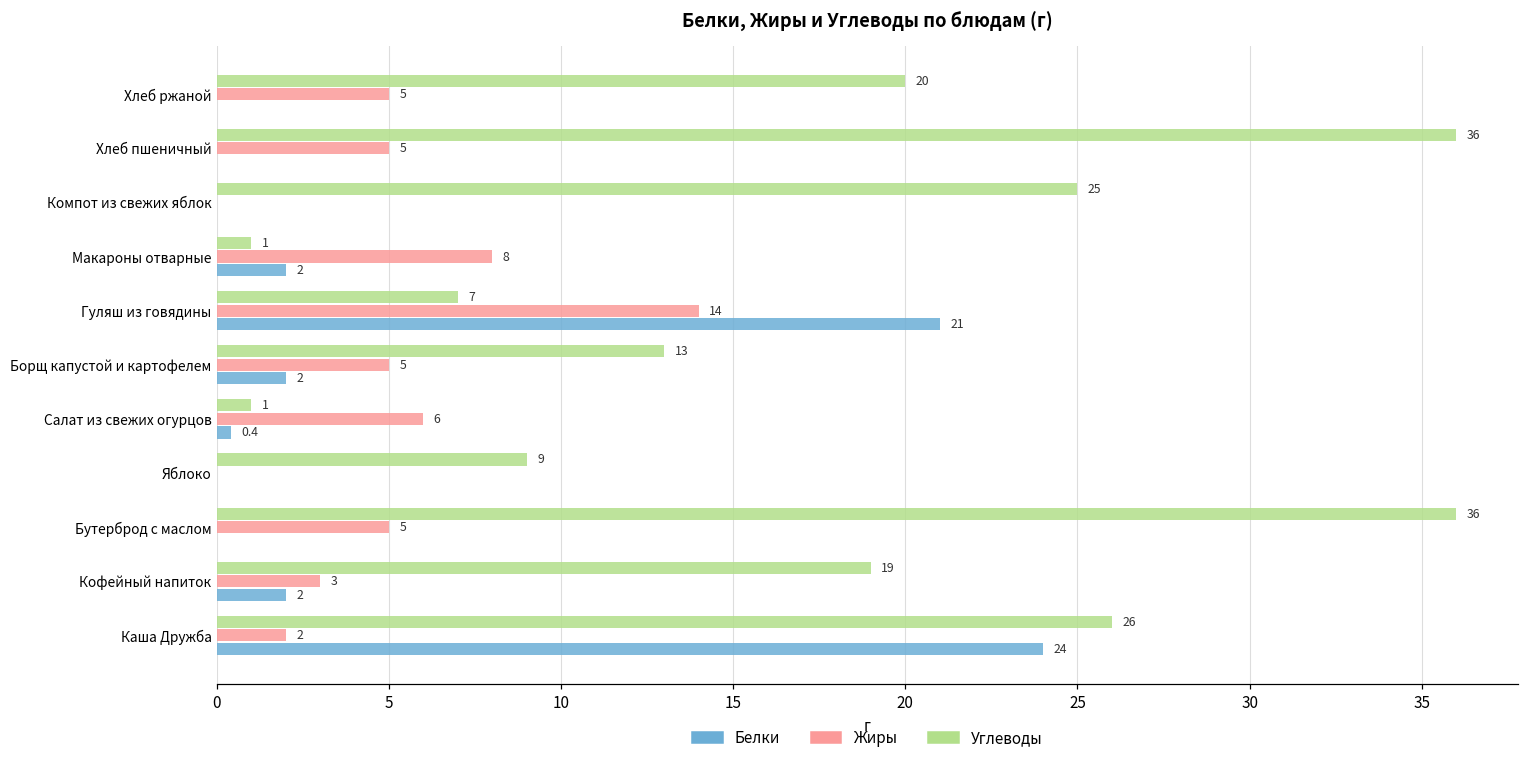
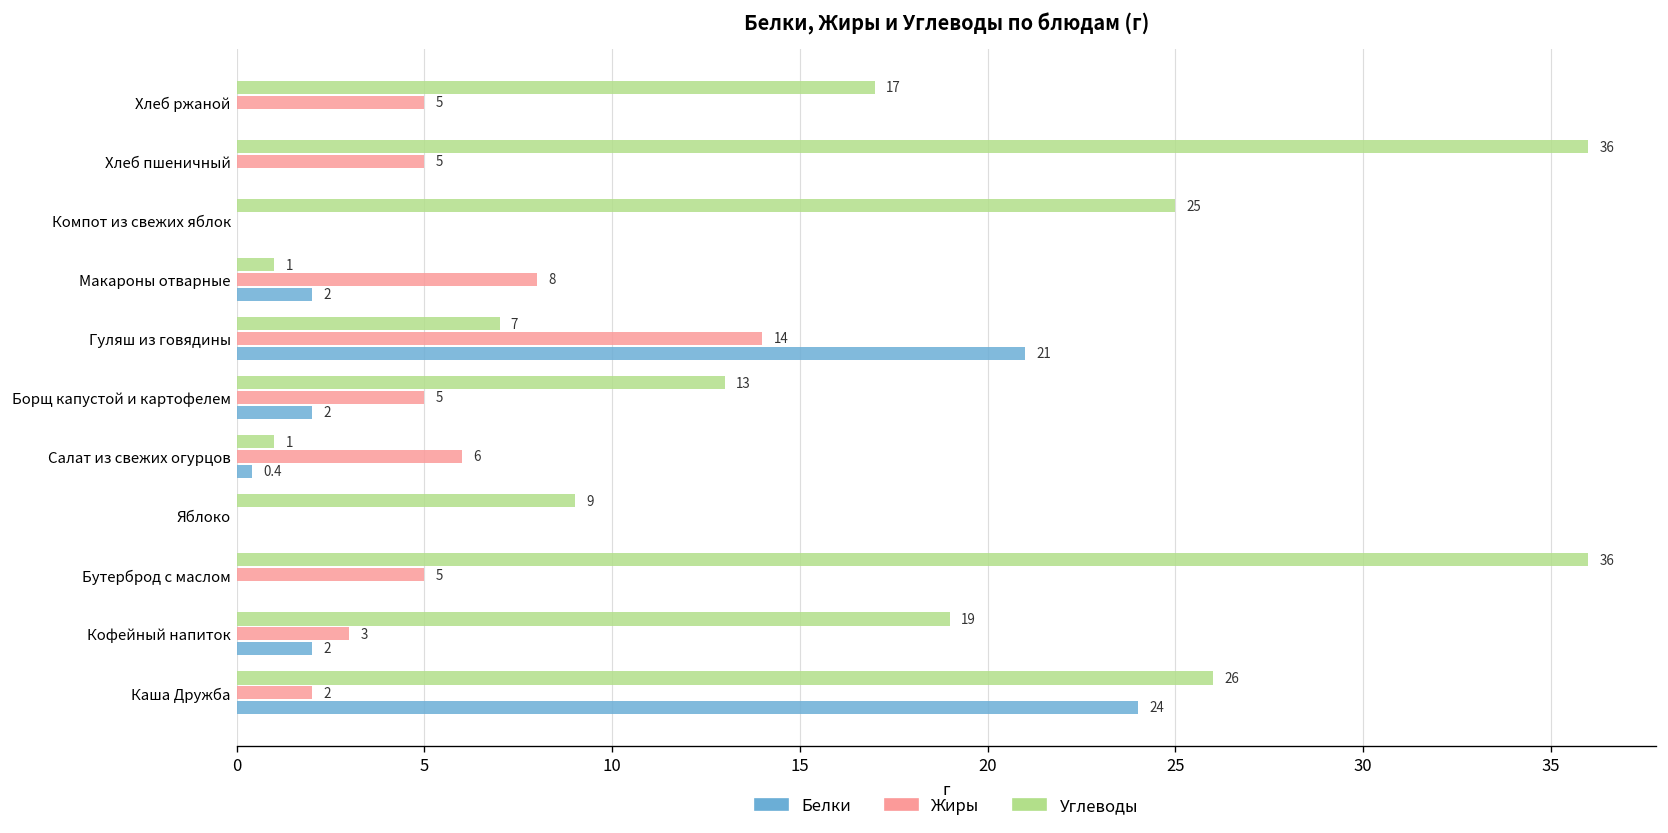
Углеводы, Хлеб ржаной: 20 -> 17
